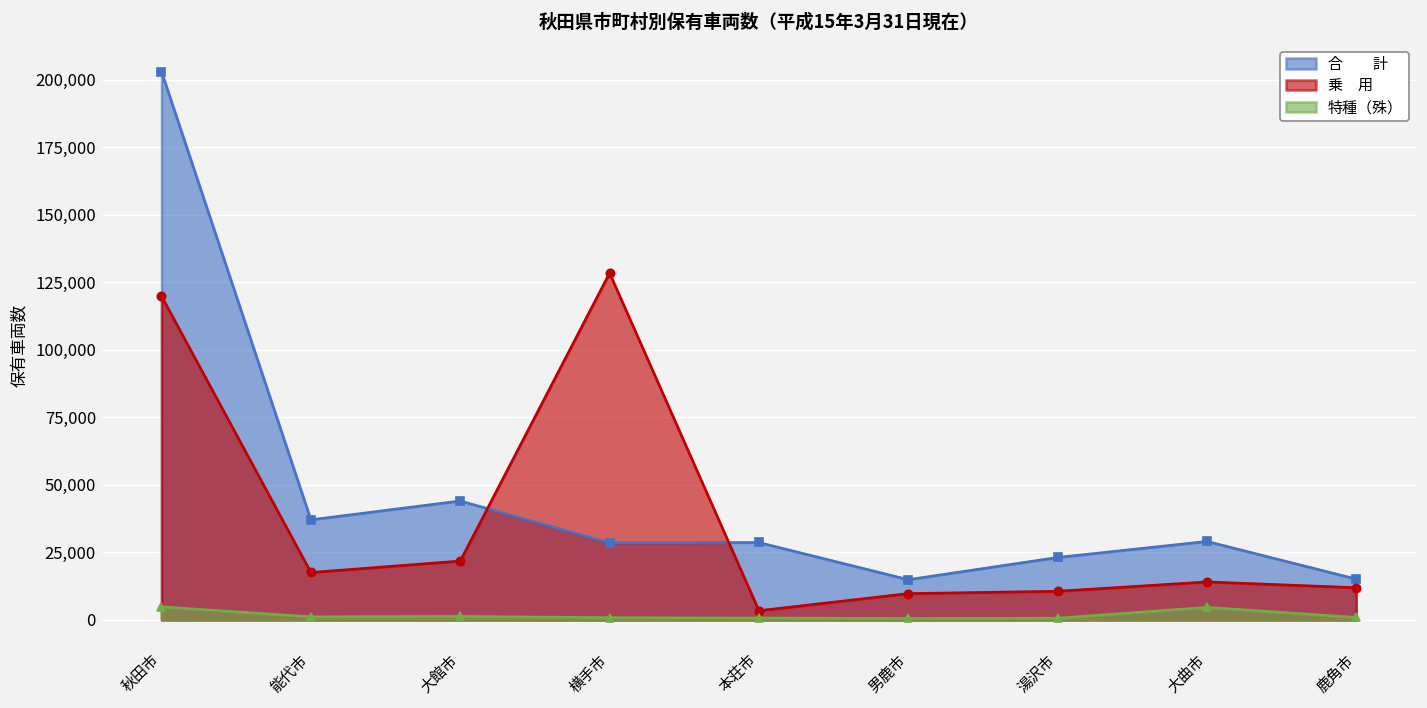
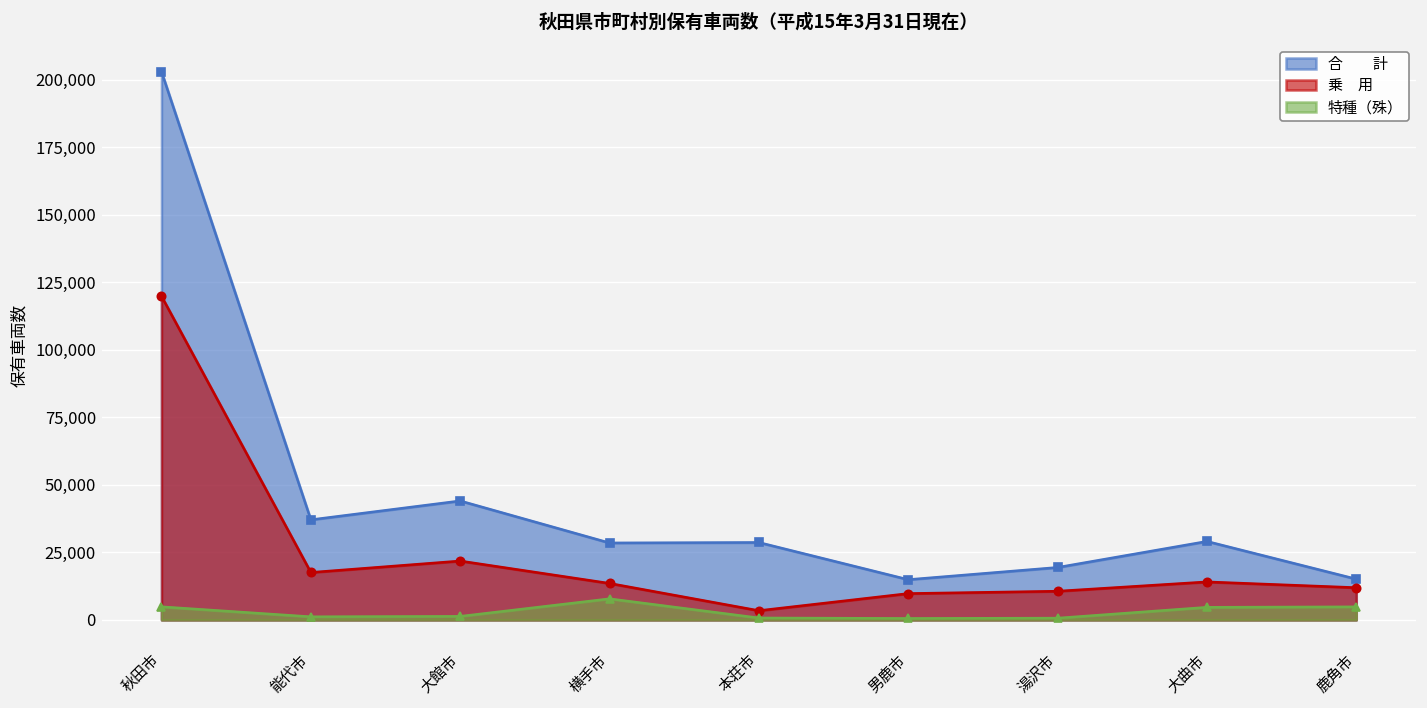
乗 用, 横手市: 128,000 -> 14,000
特種（殊）, 横手市: 1,000 -> 8,000
合 計, 湯沢市: 23,000 -> 19,000
特種（殊）, 鹿角市: 1,000 -> 5,000
